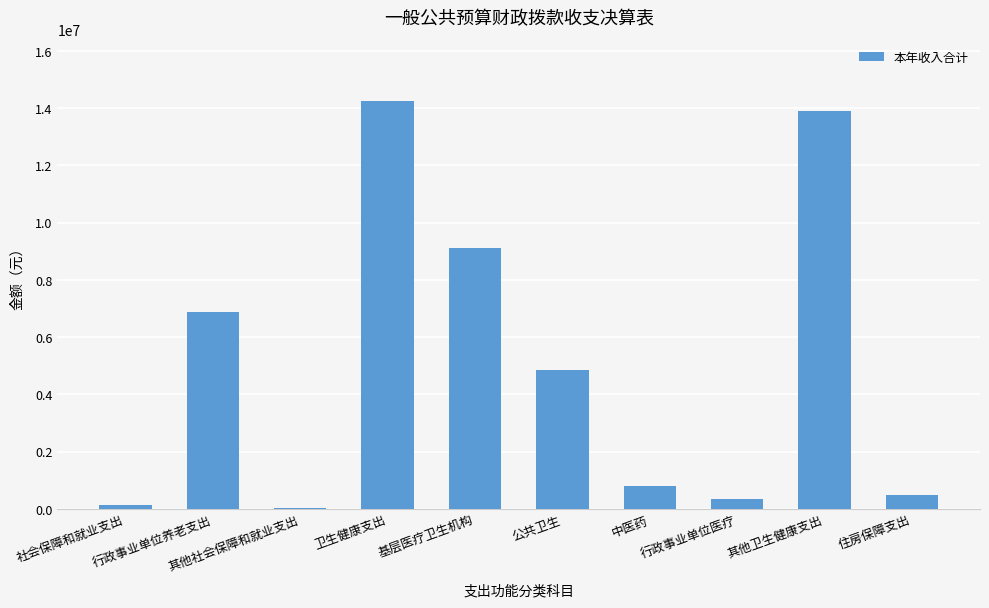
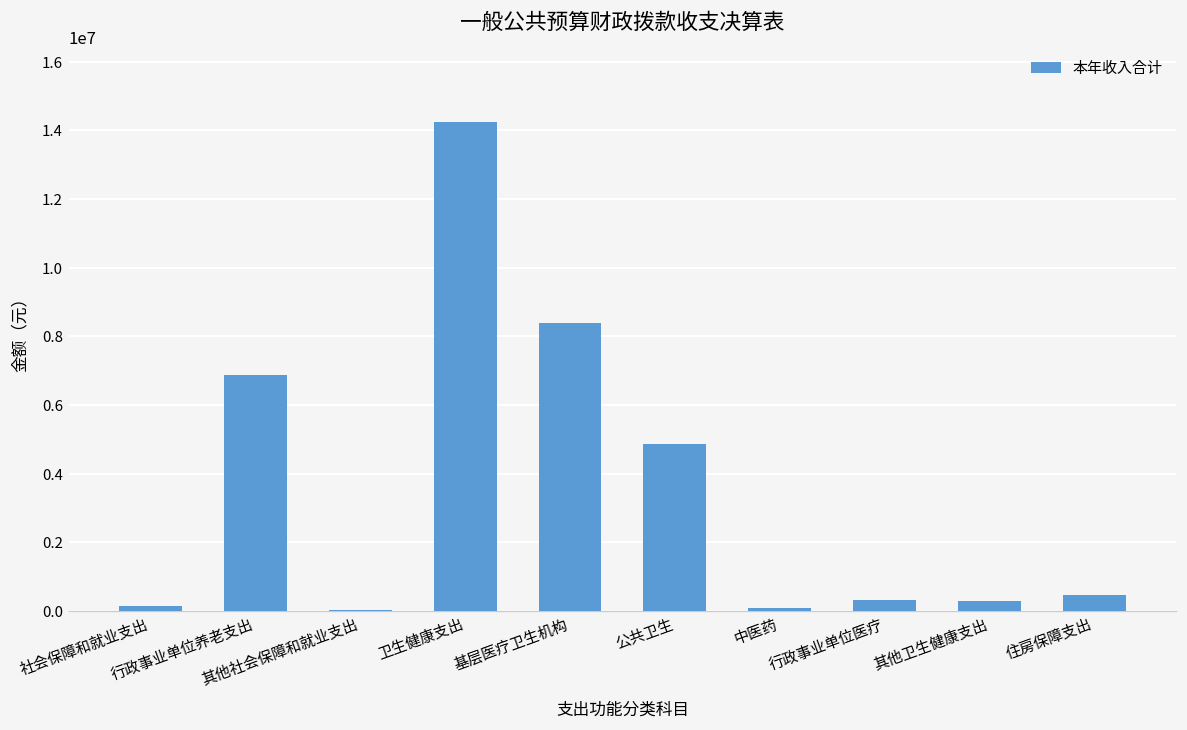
基层医疗卫生机构: 9100000 -> 8400000
中医药: 800000 -> 100000
其他卫生健康支出: 13900000 -> 300000
